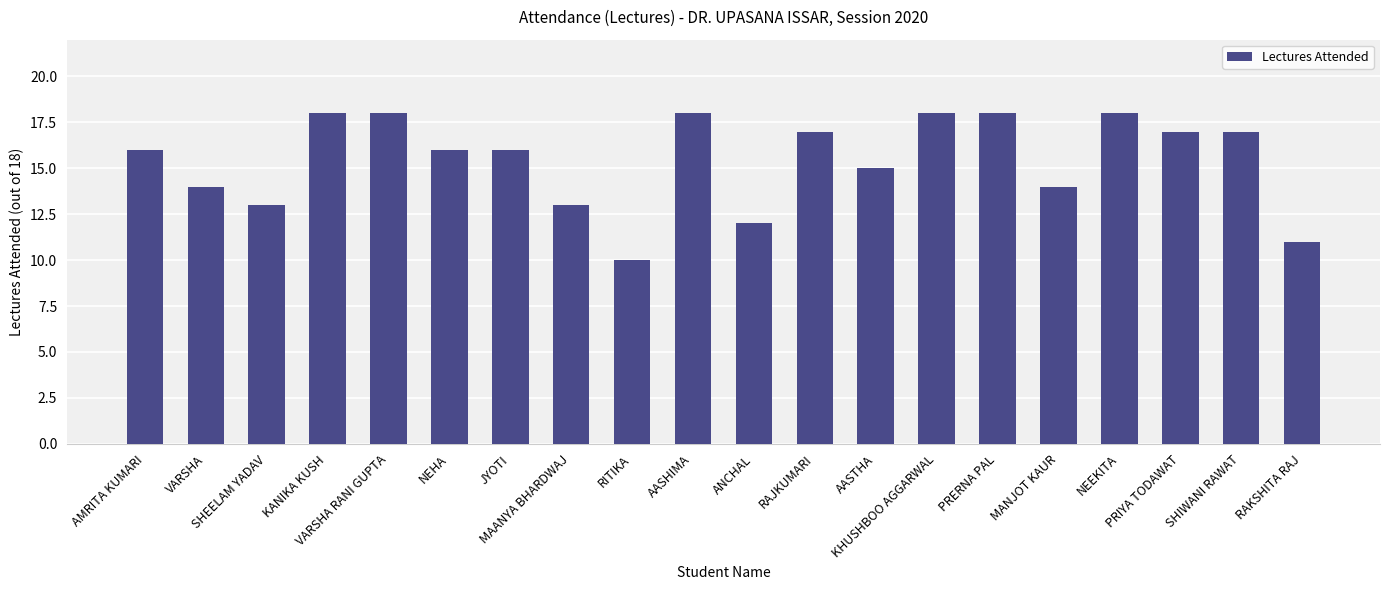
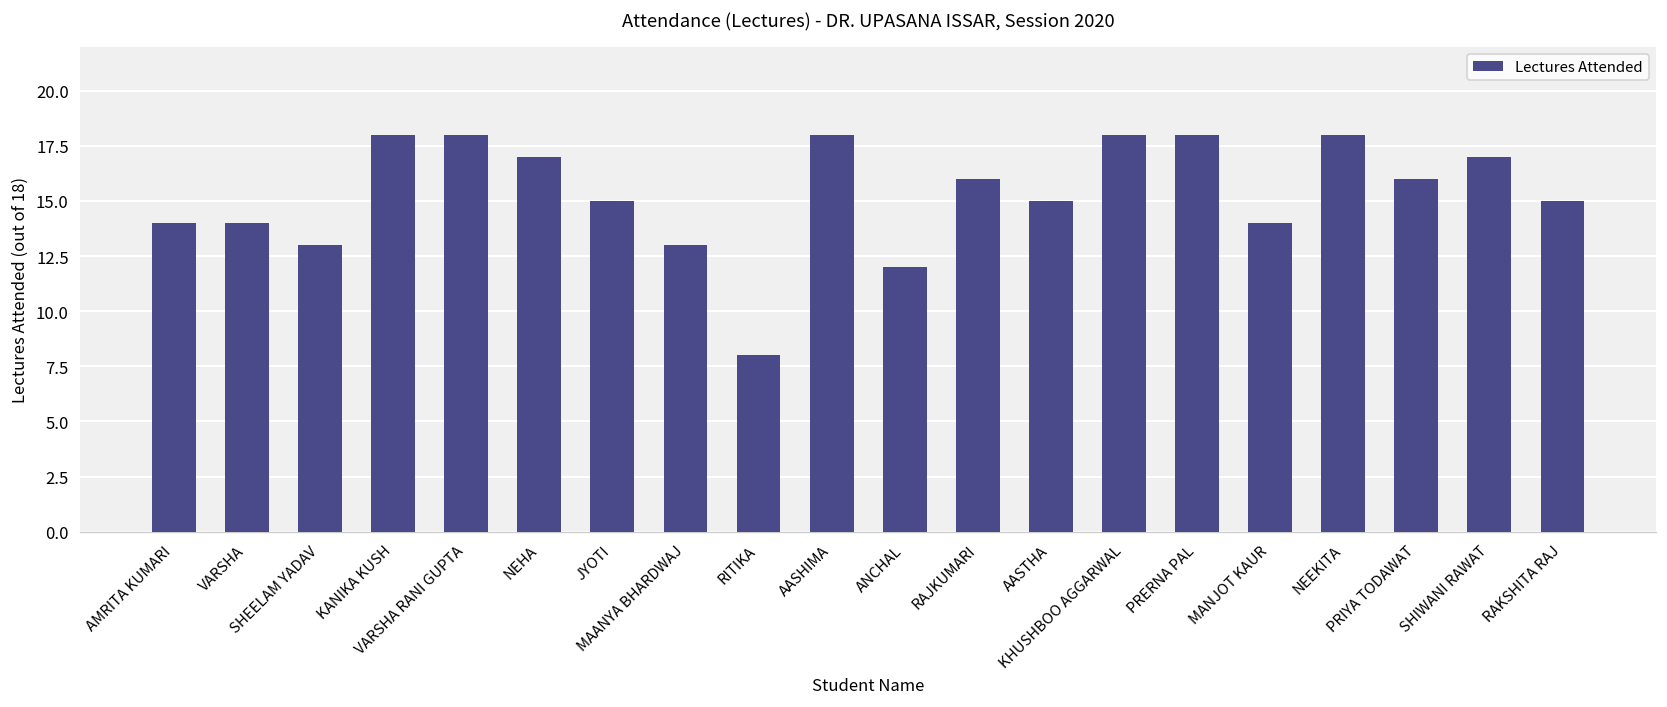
AMRITA KUMARI: 16 -> 14
NEHA: 16 -> 17
JYOTI: 16 -> 15
RITIKA: 10 -> 8
RAJKUMARI: 17 -> 16
PRIYA TODAWAT: 17 -> 16
RAKSHITA RAJ: 11 -> 15
